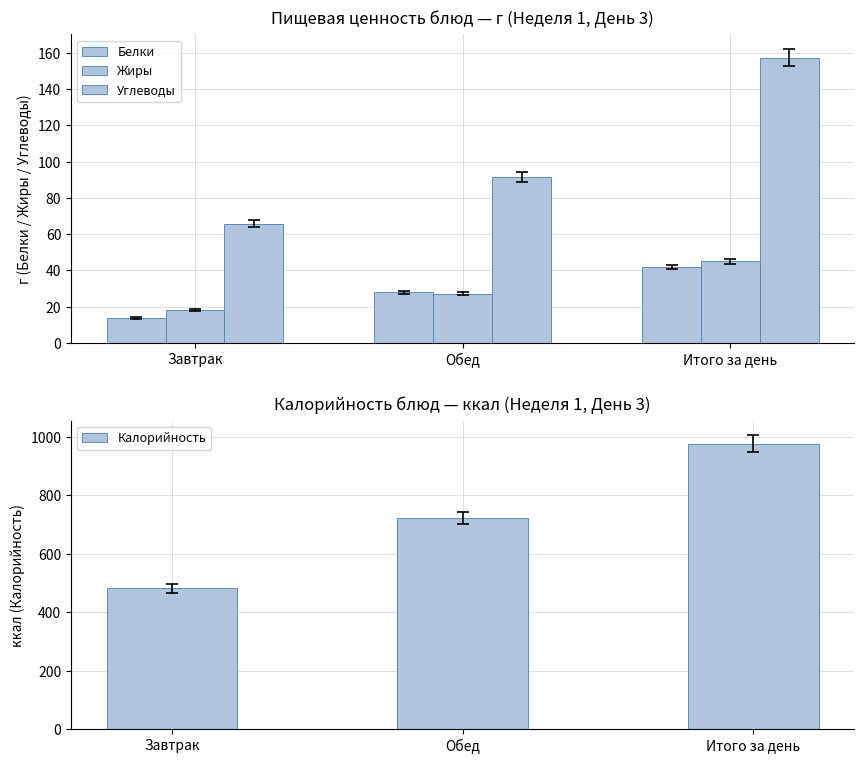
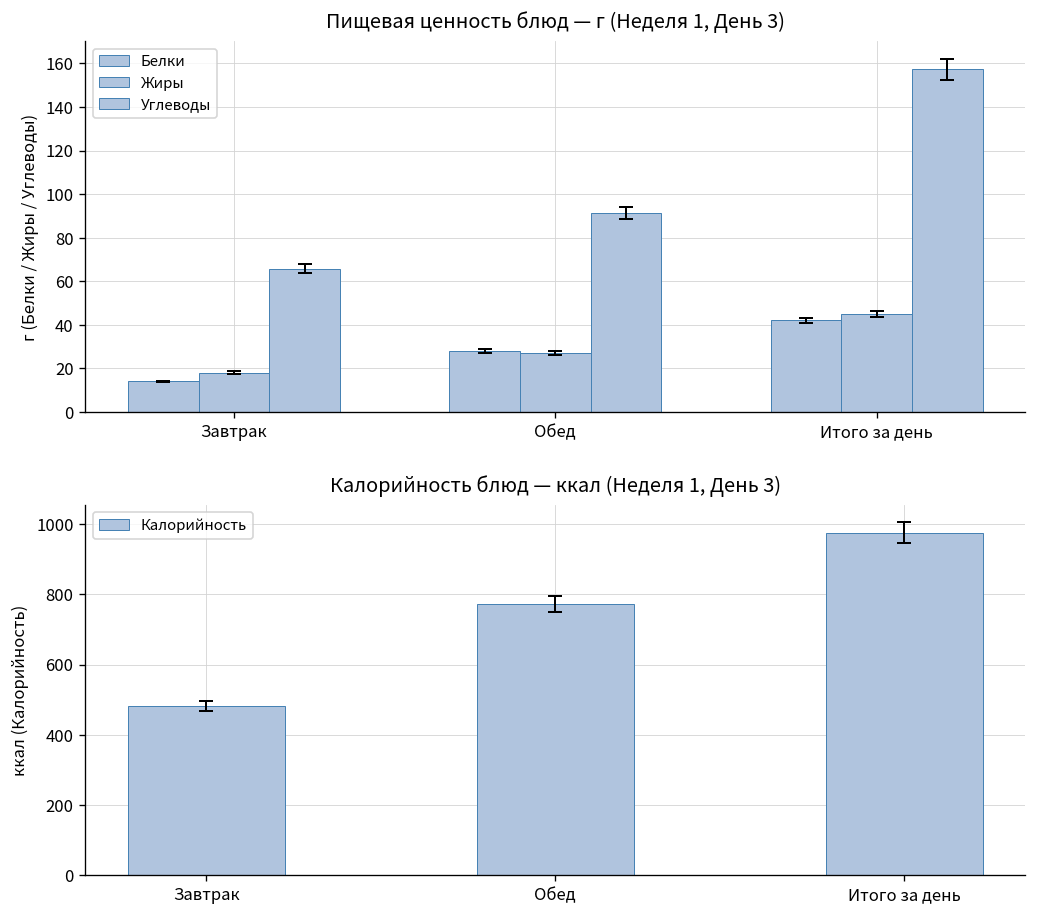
Калорийность блюд — ккал (Неделя 1, День 3), Калорийность, Обед: 720 -> 770
